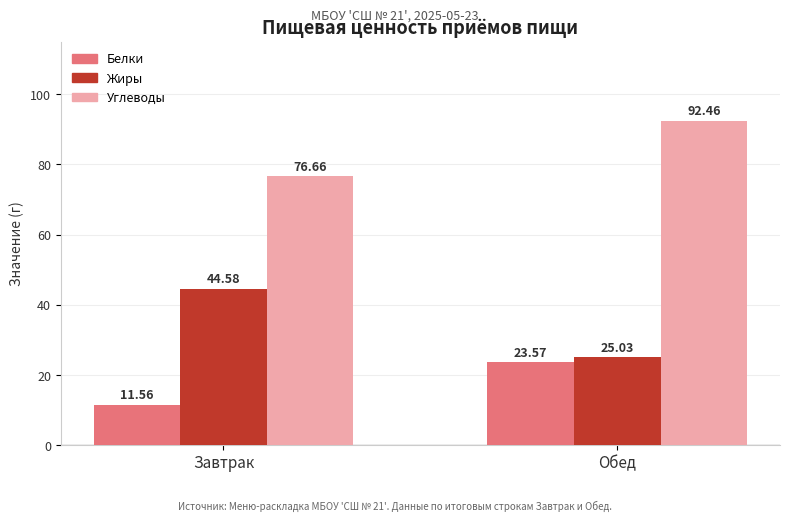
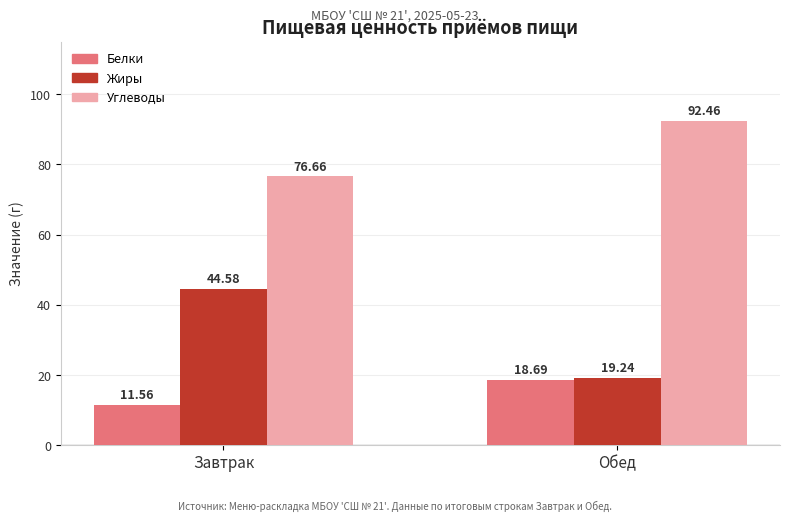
Белки, Обед: 23.57 -> 18.69
Жиры, Обед: 25.03 -> 19.24
